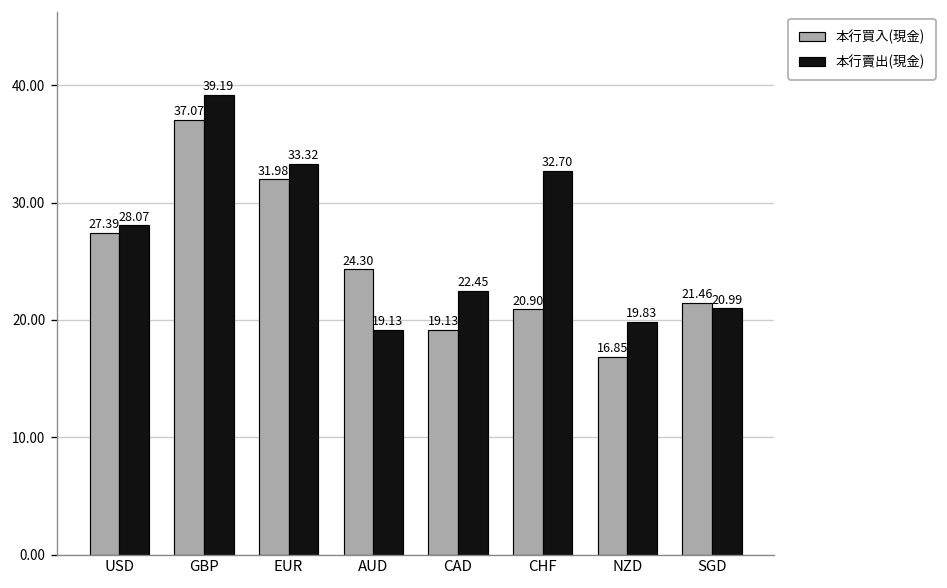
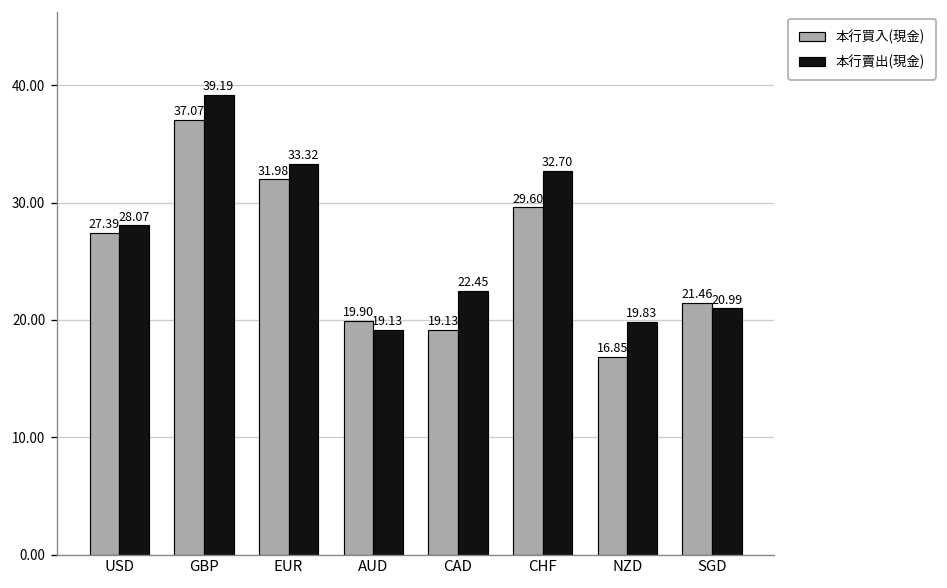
本行買入(現金), AUD: 24.30 -> 19.90
本行買入(現金), CHF: 20.90 -> 29.60
